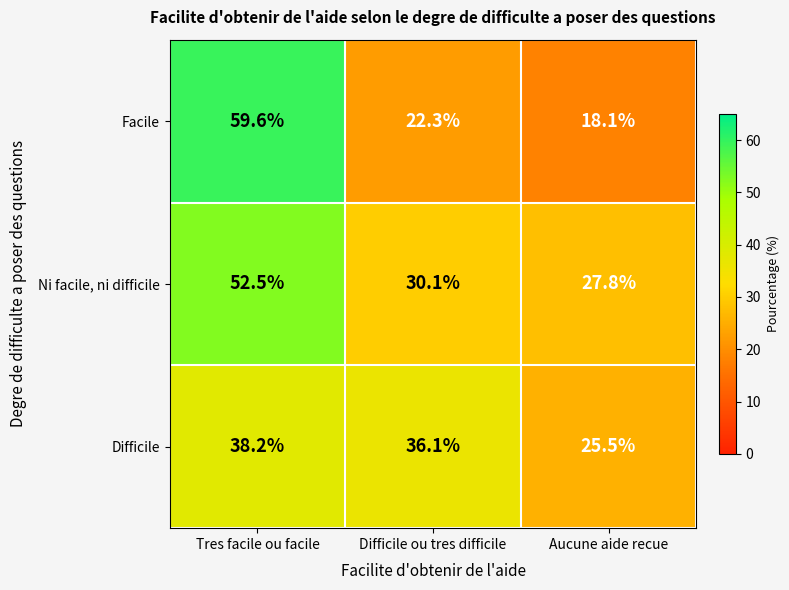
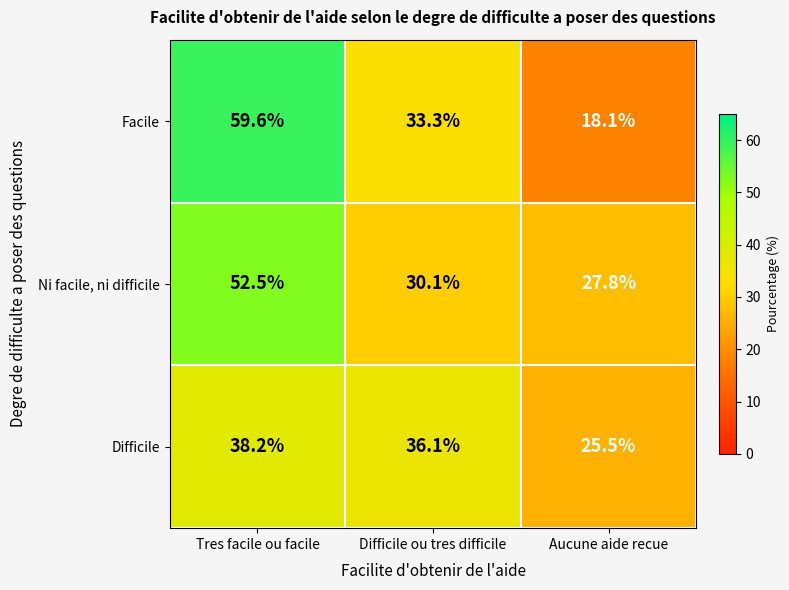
Facile, Difficile ou tres difficile: 22.3% -> 33.3%
